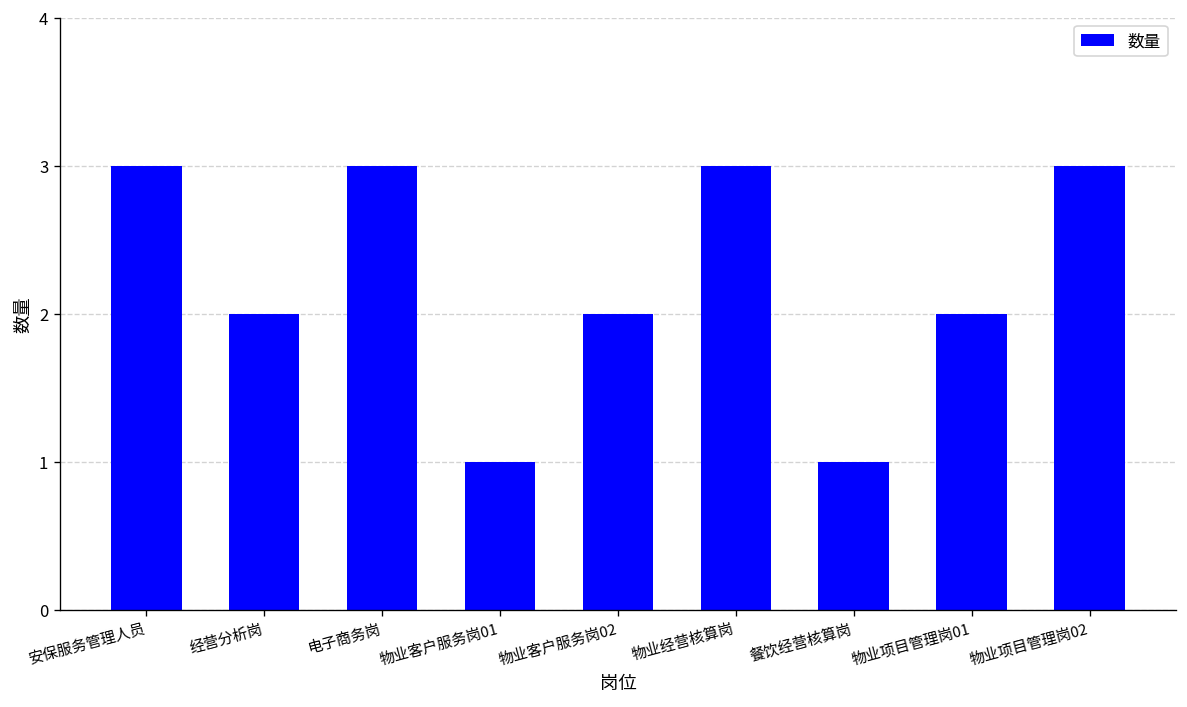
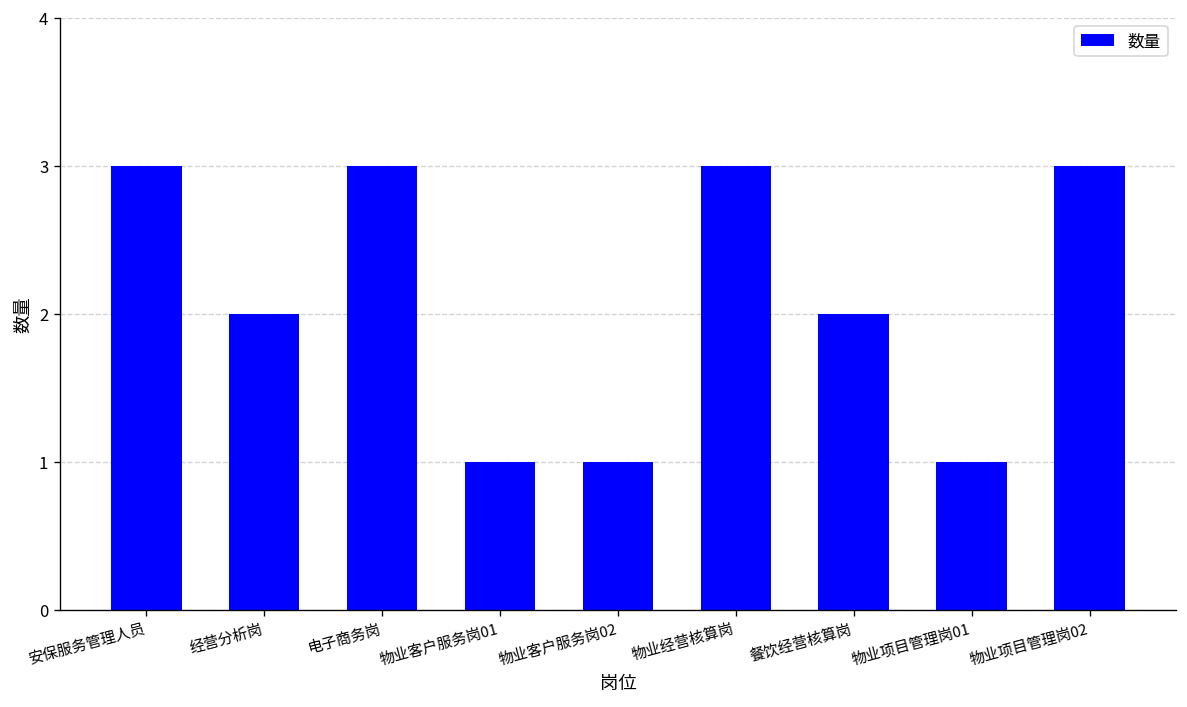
物业客户服务岗02: 2 -> 1
餐饮经营核算岗: 1 -> 2
物业项目管理岗01: 2 -> 1
